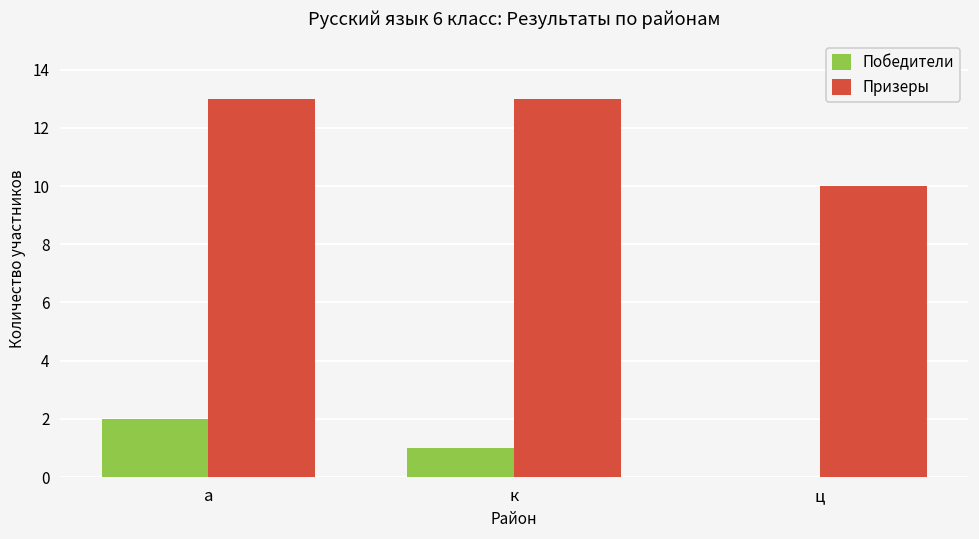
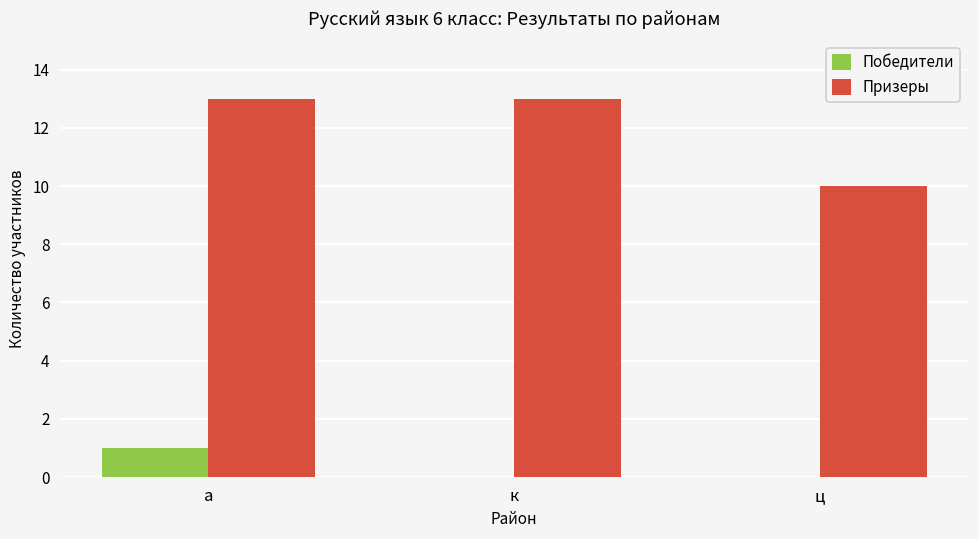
Победители, а: 2 -> 1
Победители, к: 1 -> 0
